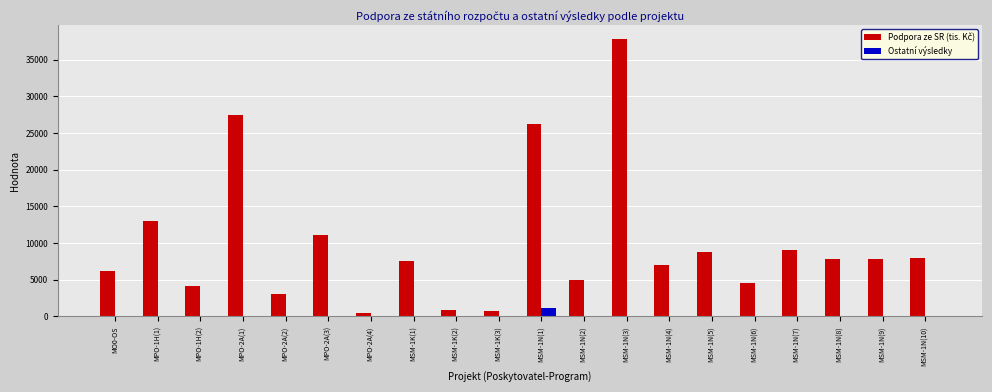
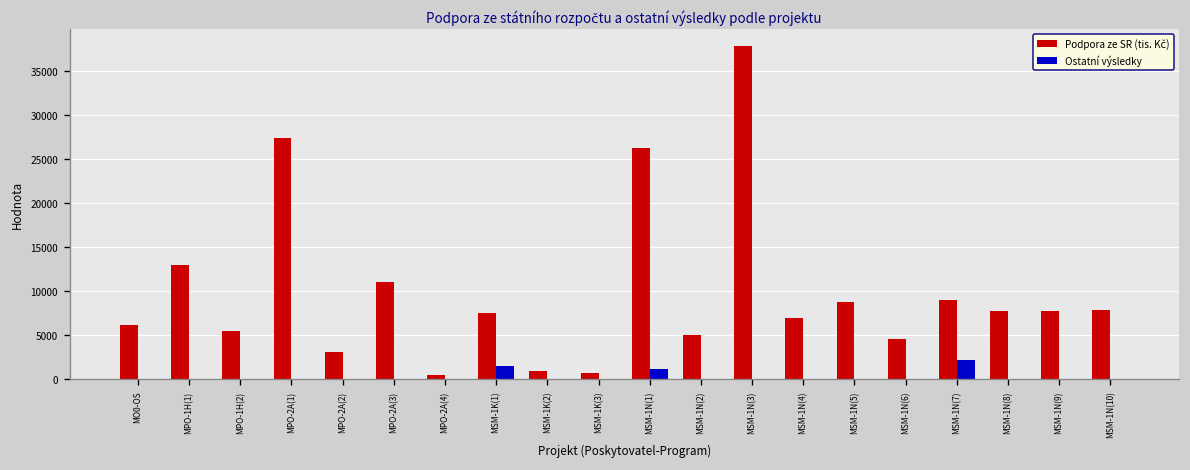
Podpora ze SR (tis. Kč), MPO-1H(2): 4000 -> 5000
Ostatní výsledky, MSM-1K(1): 0 -> 1000
Ostatní výsledky, MSM-1N(7): 0 -> 2000
